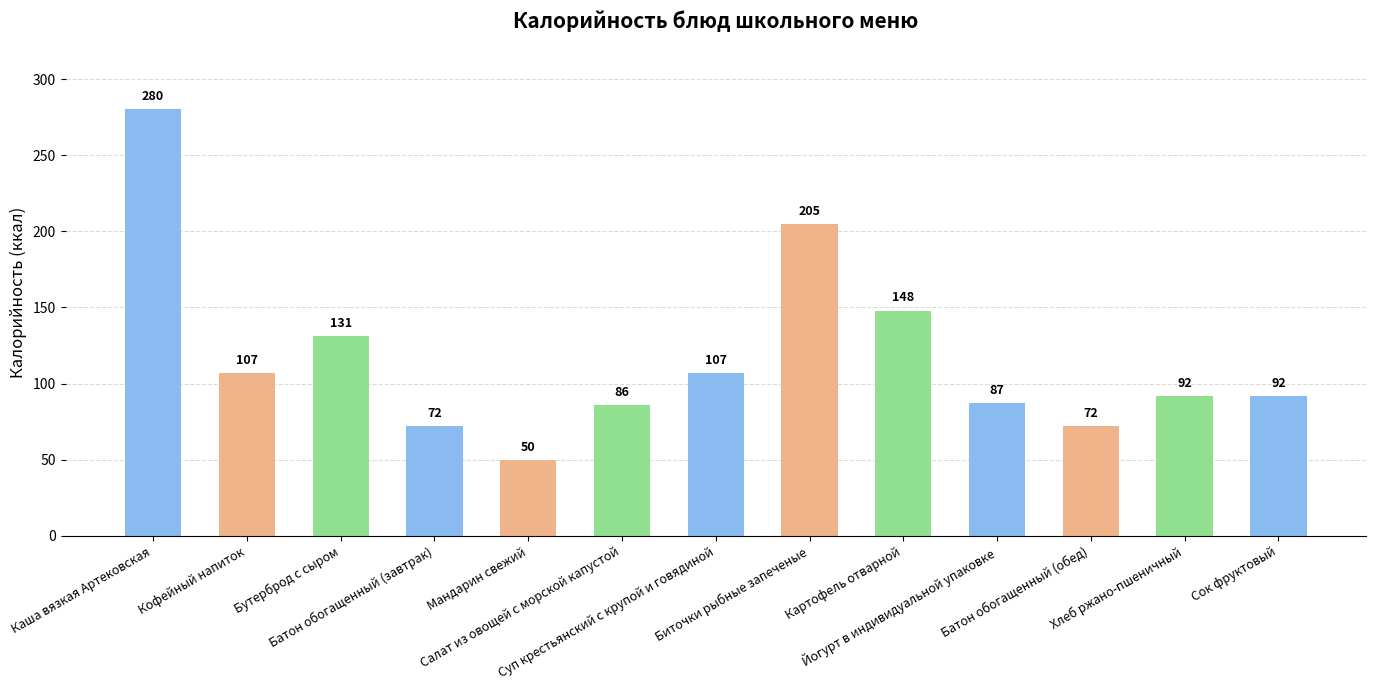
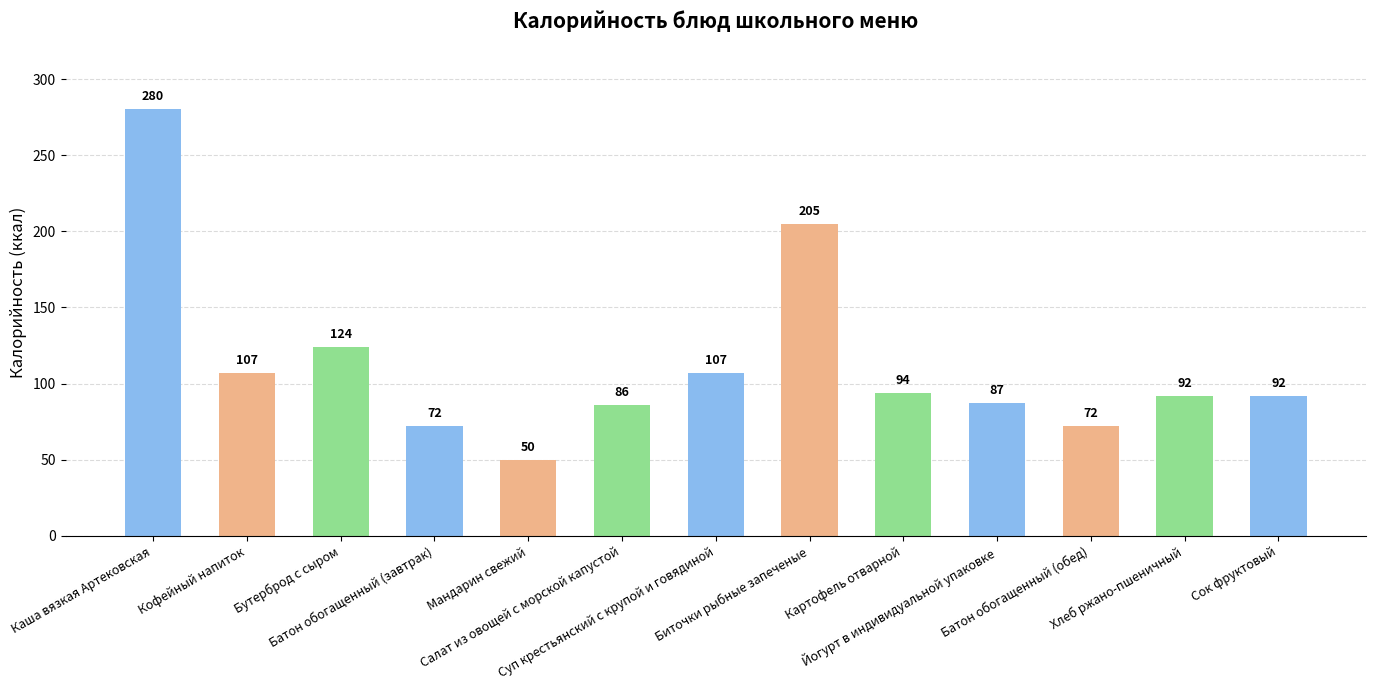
Бутерброд с сыром: 131 -> 124
Картофель отварной: 148 -> 94
